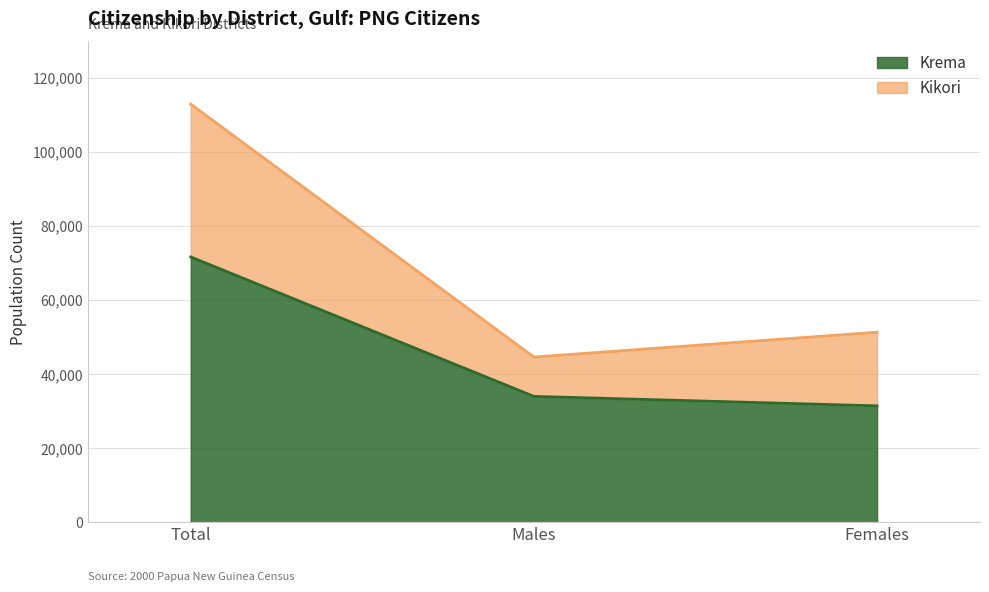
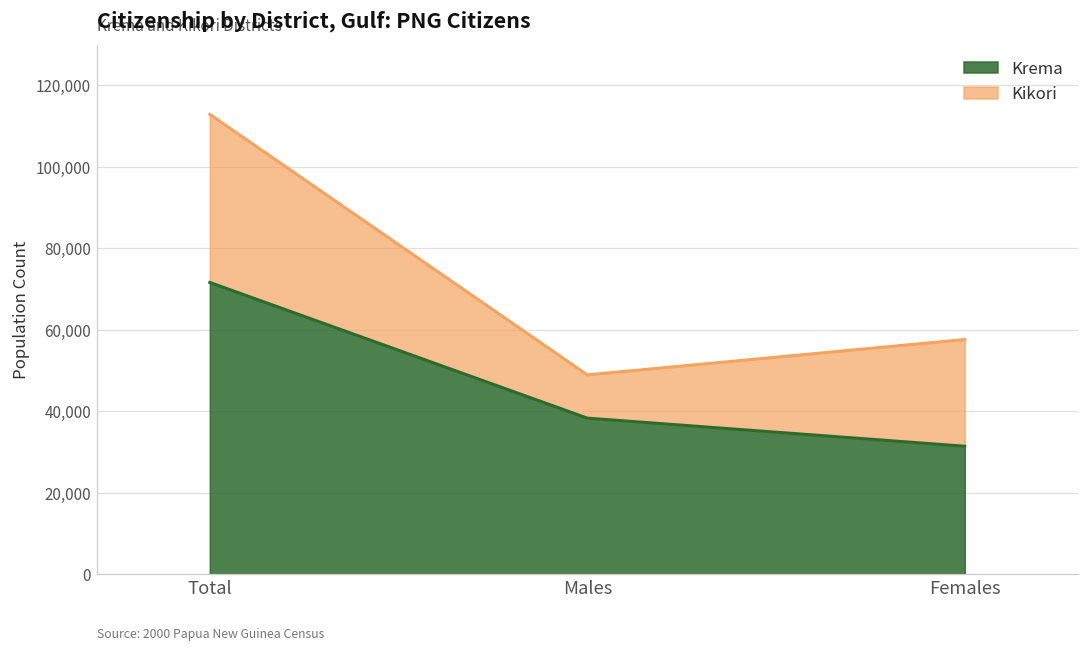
Krema, Males: 34,000 -> 38,000
Kikori, Females: 20,000 -> 26,000
